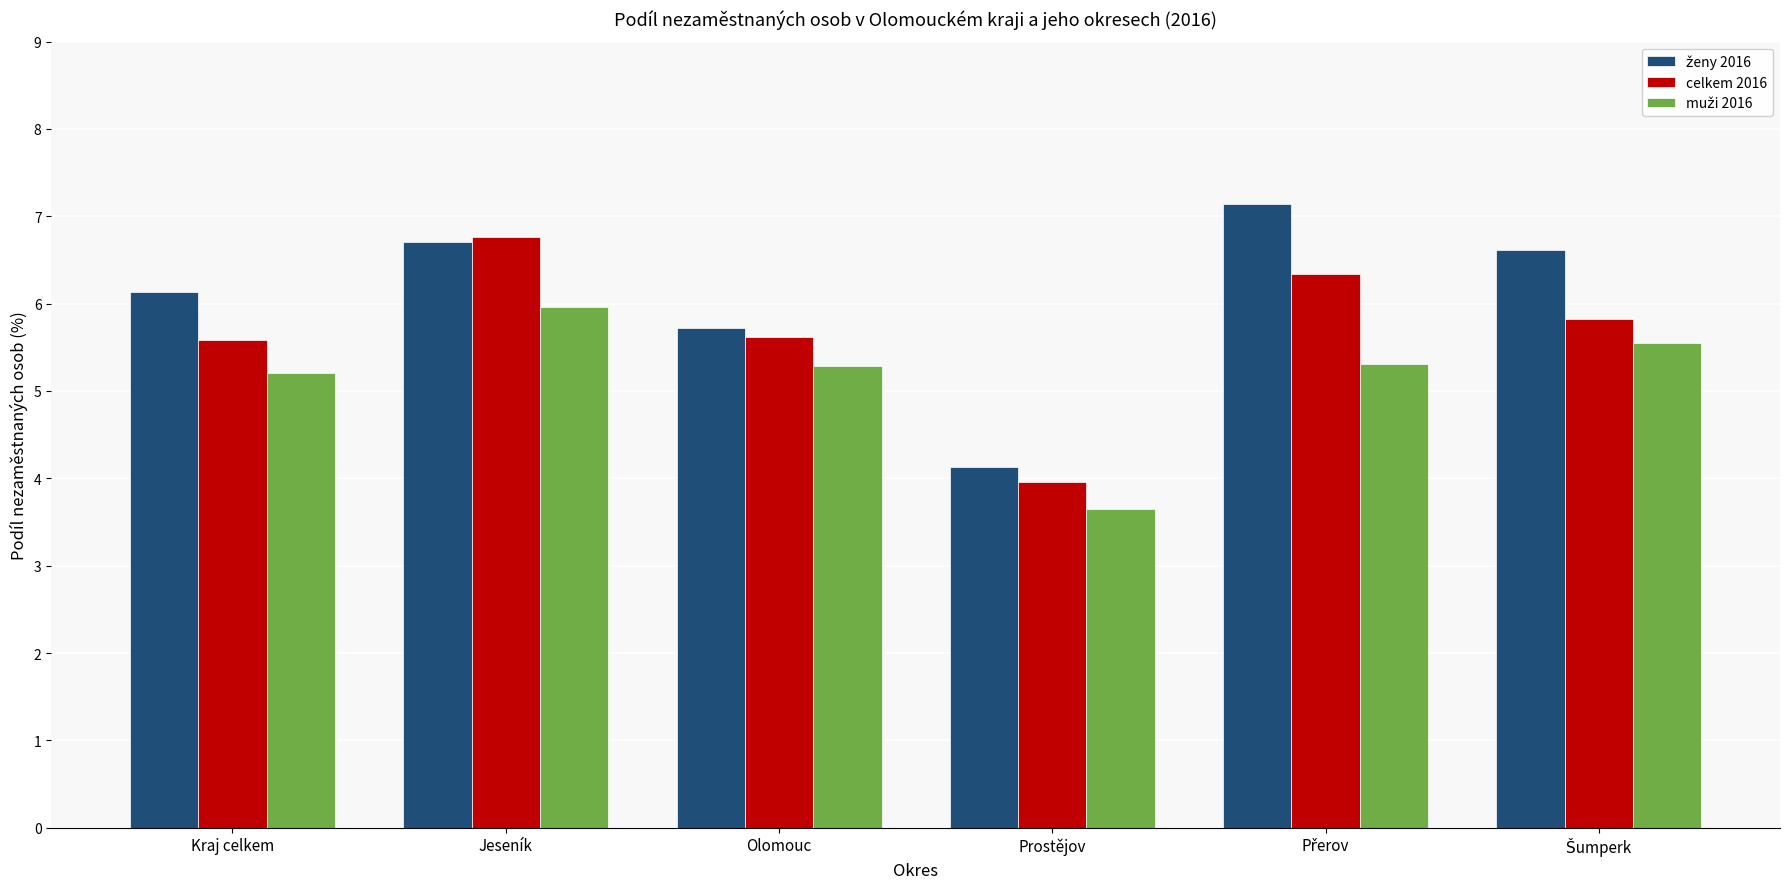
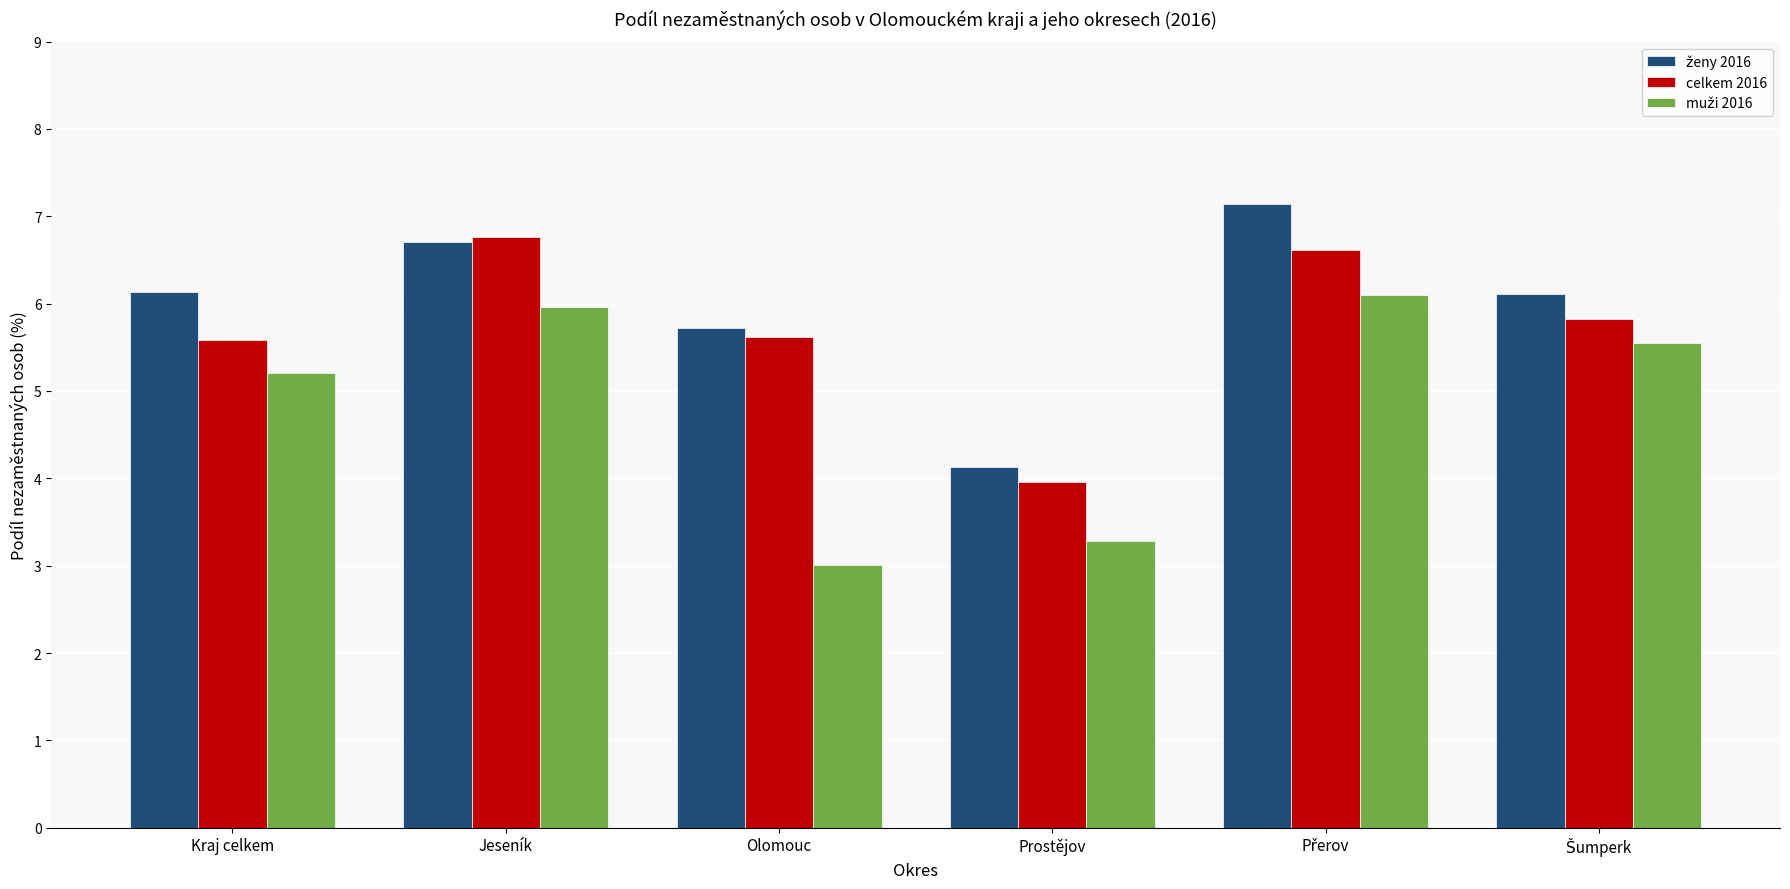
muži 2016, Olomouc: 5.3 -> 3.0
muži 2016, Prostějov: 3.7 -> 3.3
celkem 2016, Přerov: 6.3 -> 6.6
muži 2016, Přerov: 5.3 -> 6.1
ženy 2016, Šumperk: 6.6 -> 6.1
